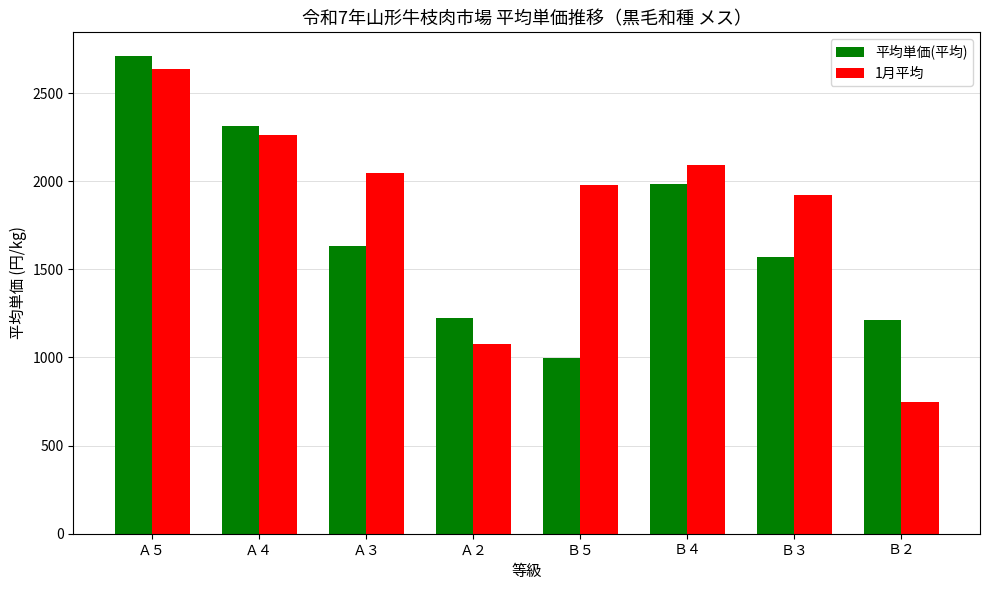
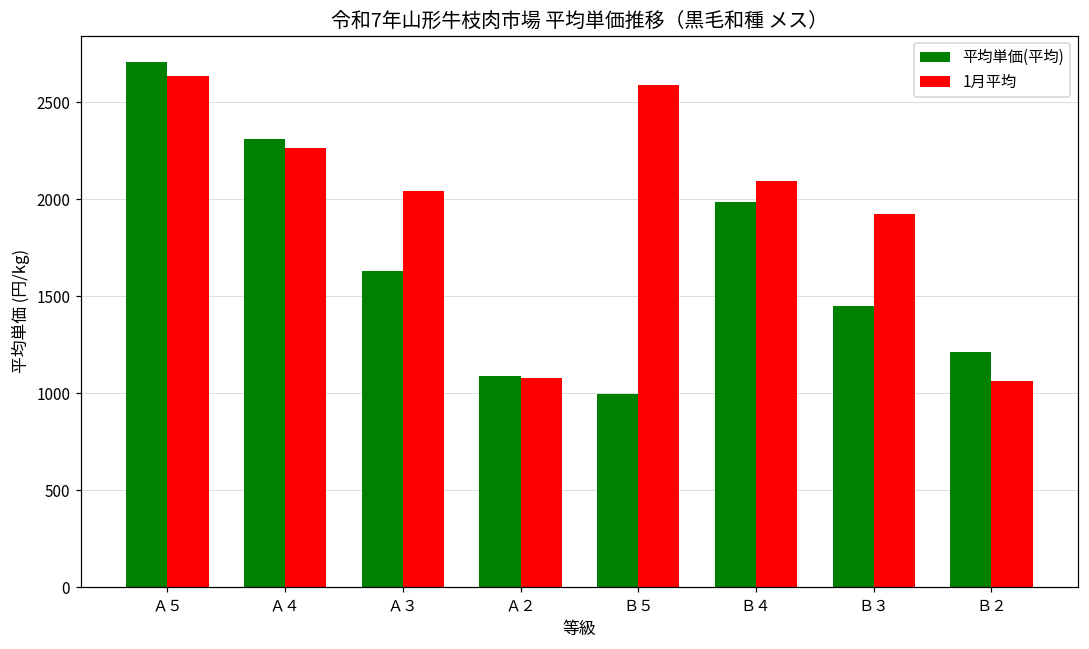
平均単価(平均), Ａ２: 1220 -> 1090
1月平均, Ｂ５: 1980 -> 2590
平均単価(平均), Ｂ３: 1570 -> 1450
1月平均, Ｂ２: 750 -> 1060
